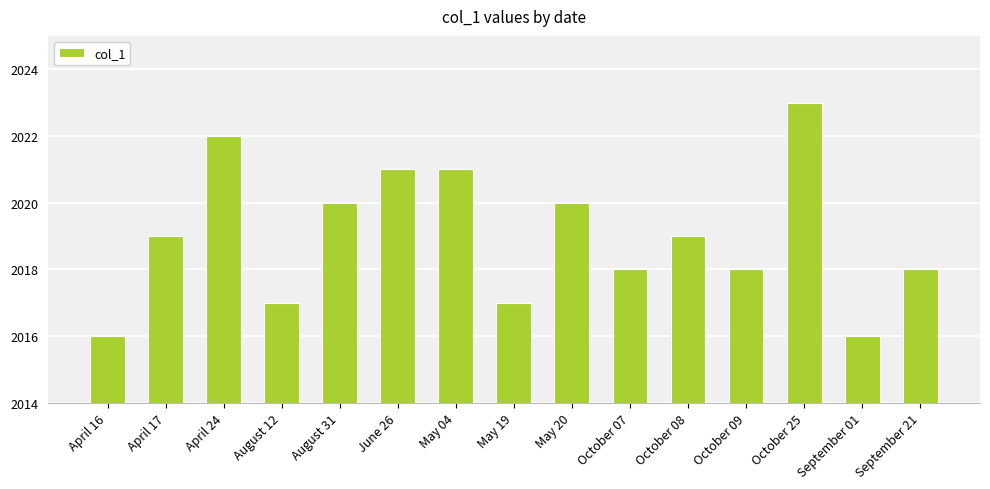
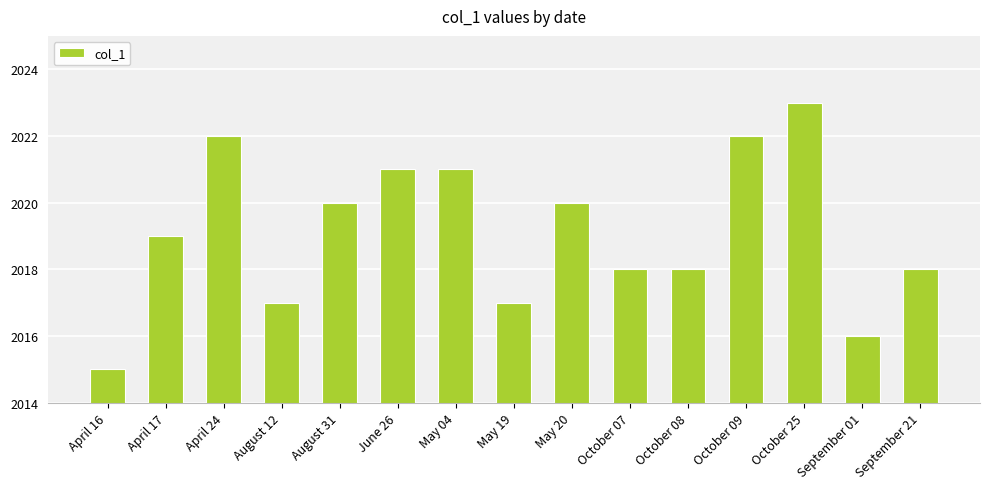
April 16: 2016 -> 2015
October 08: 2019 -> 2018
October 09: 2018 -> 2022
